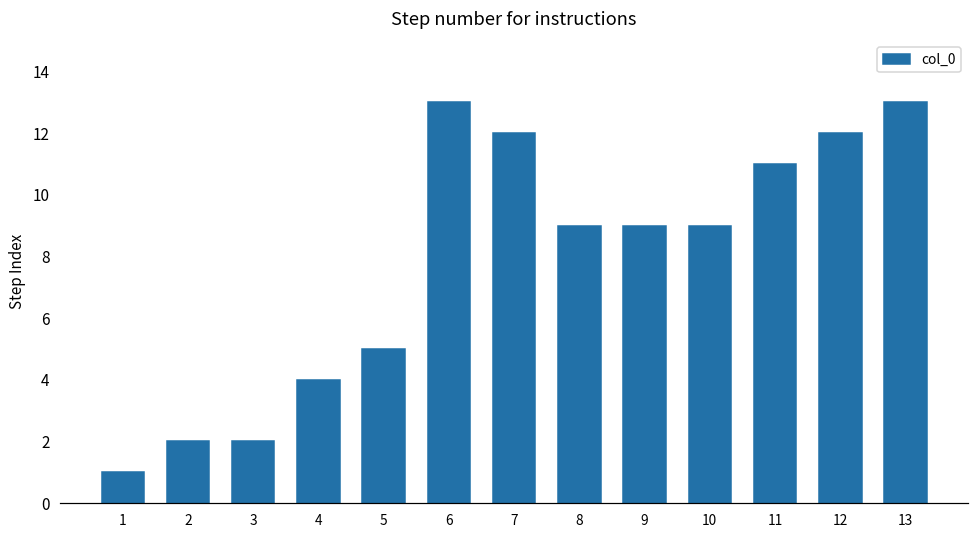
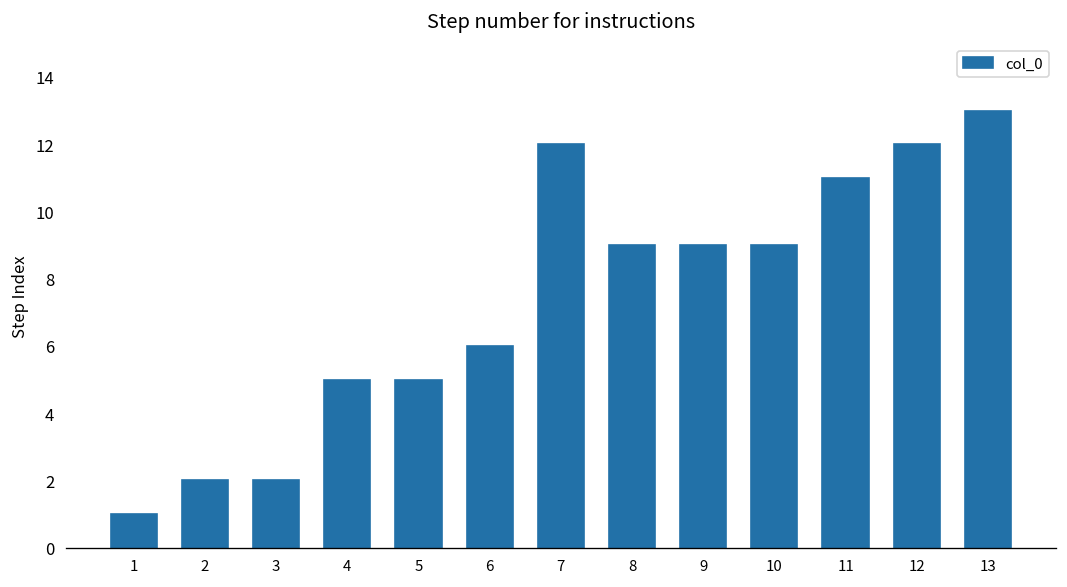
4: 4 -> 5
6: 13 -> 6
